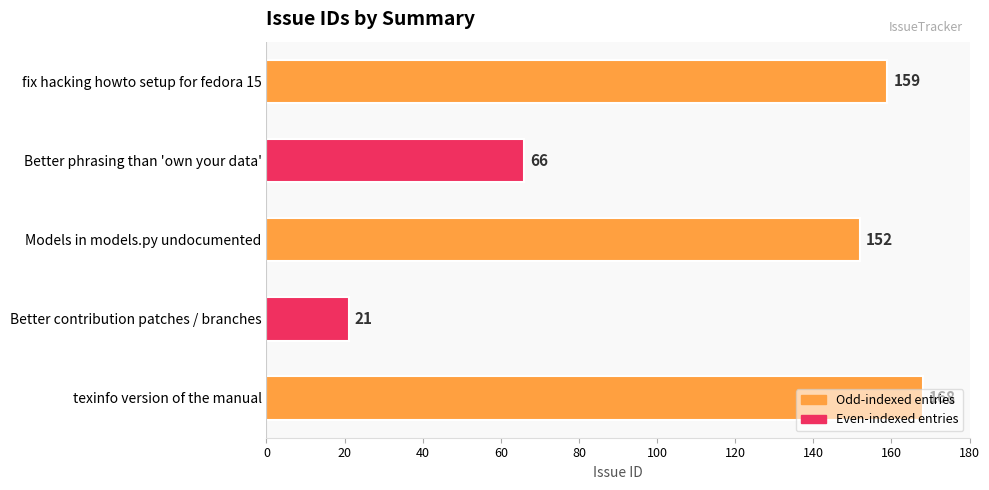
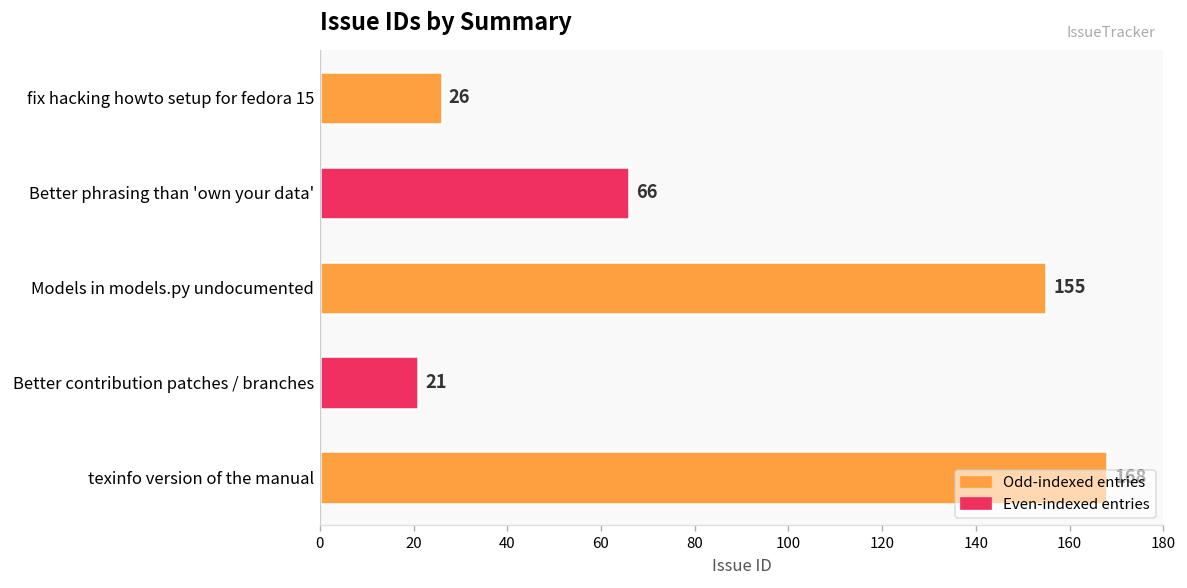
fix hacking howto setup for fedora 15: 159 -> 26
Models in models.py undocumented: 152 -> 155
